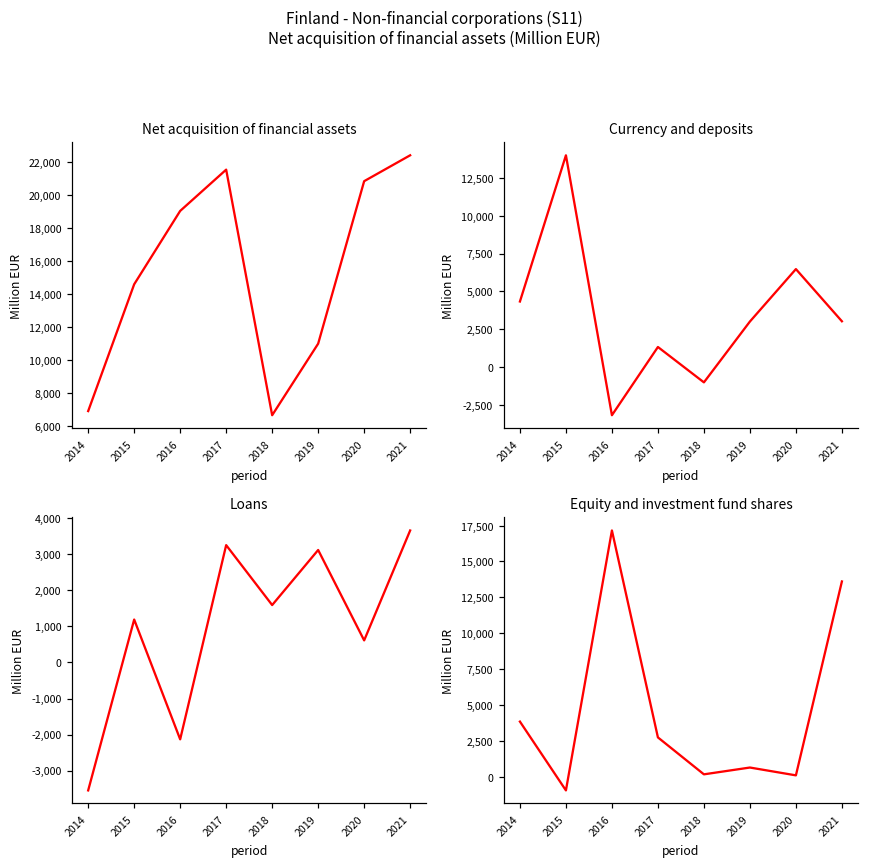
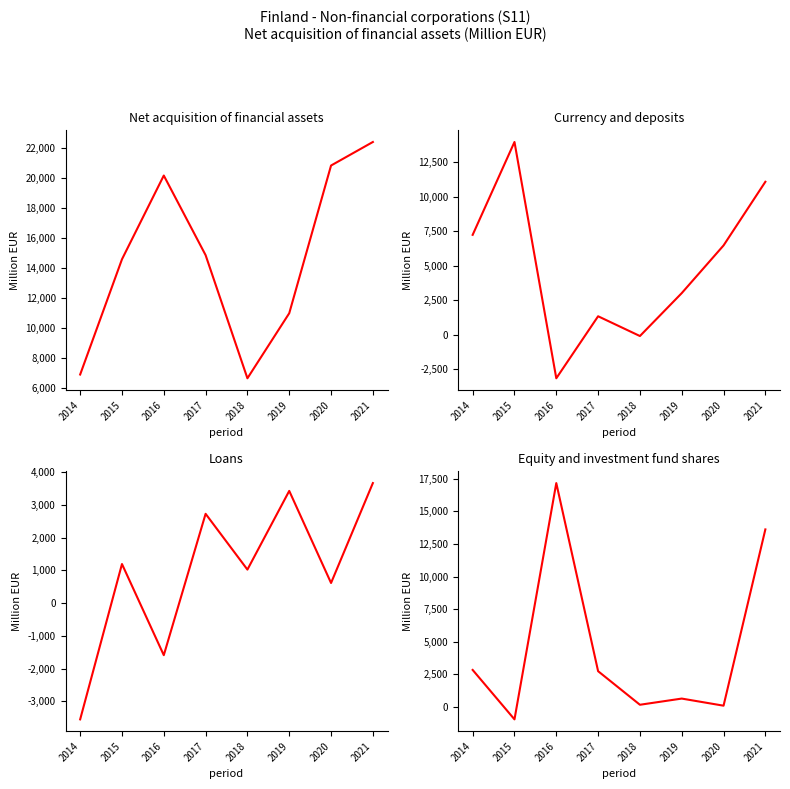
Net acquisition of financial assets, 2016: 19,000 -> 20,200
Net acquisition of financial assets, 2017: 21,500 -> 14,900
Currency and deposits, 2014: 4,300 -> 7,200
Currency and deposits, 2018: -1,000 -> -100
Currency and deposits, 2021: 3,000 -> 11,100
Loans, 2016: -2,100 -> -1,600
Loans, 2017: 3,300 -> 2,700
Loans, 2018: 1,600 -> 1,000
Loans, 2019: 3,100 -> 3,400
Equity and investment fund shares, 2014: 3,800 -> 2,800
